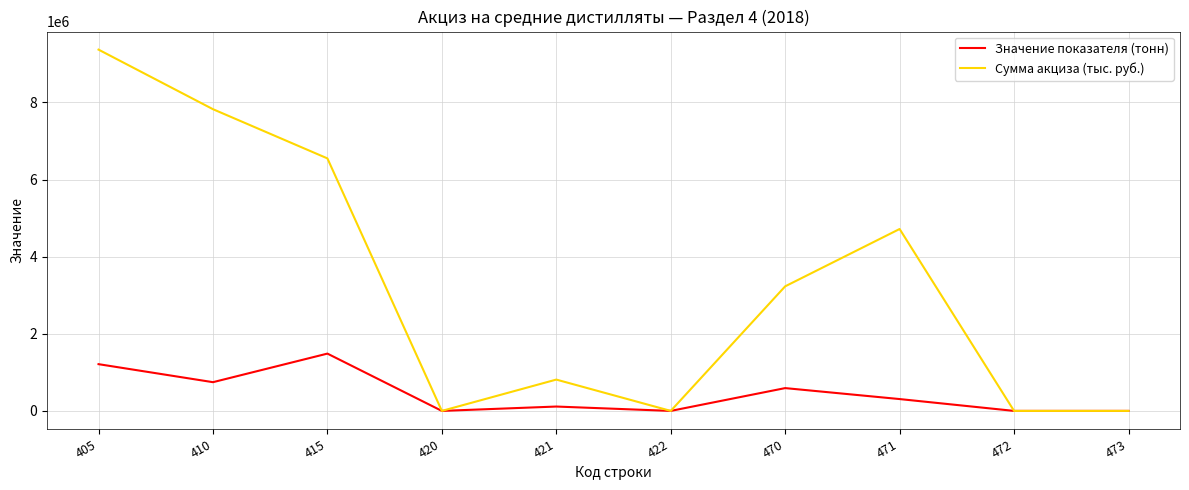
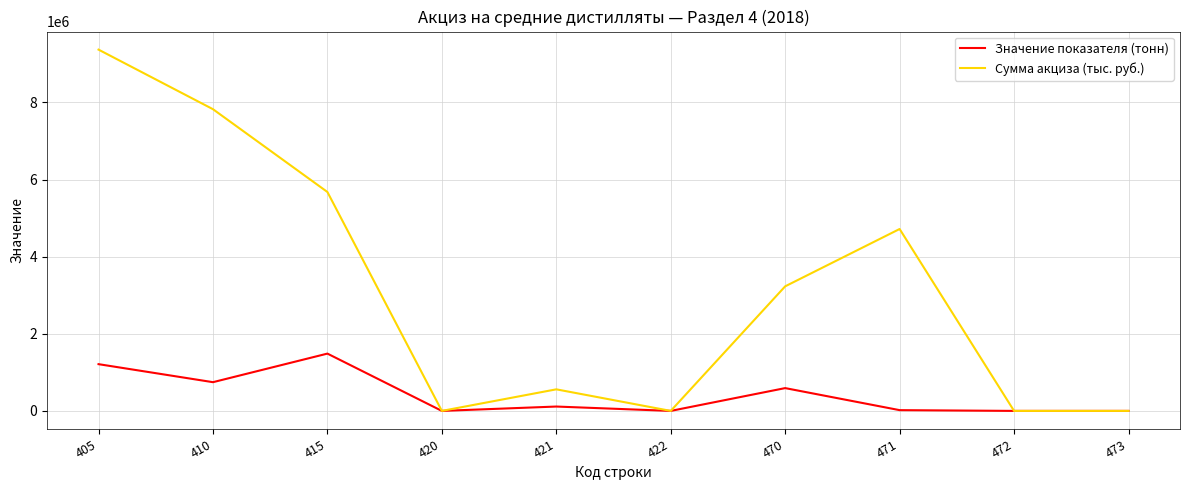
Сумма акциза (тыс. руб.), 415: 6500000 -> 5700000
Сумма акциза (тыс. руб.), 421: 800000 -> 600000
Значение показателя (тонн), 471: 300000 -> 0
